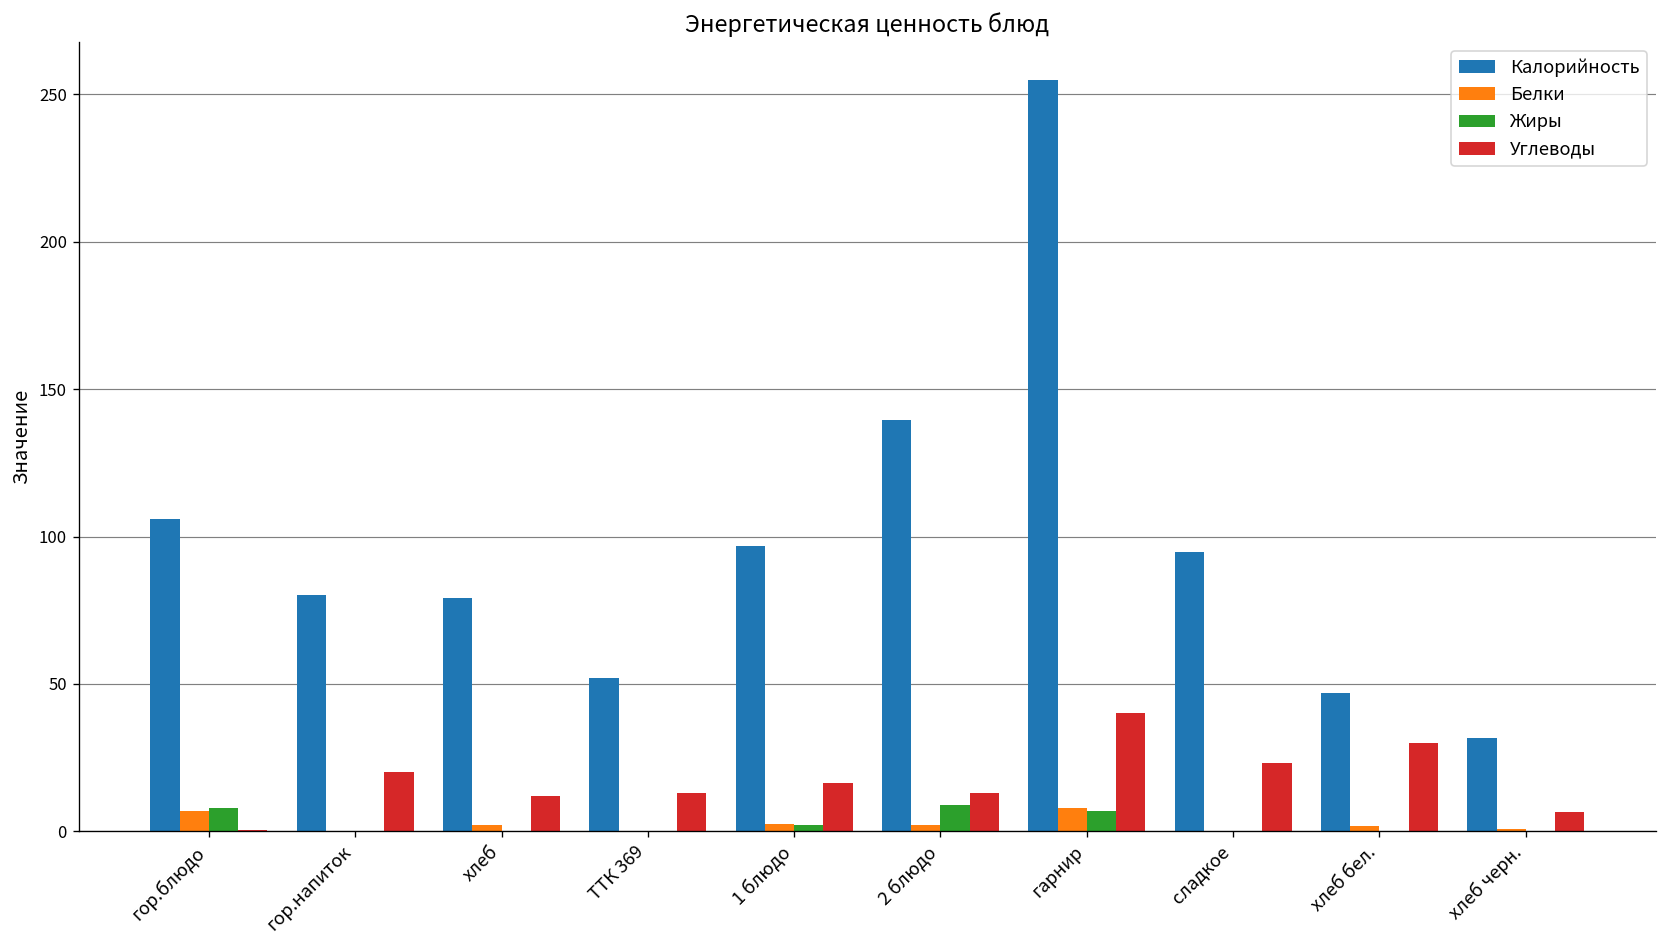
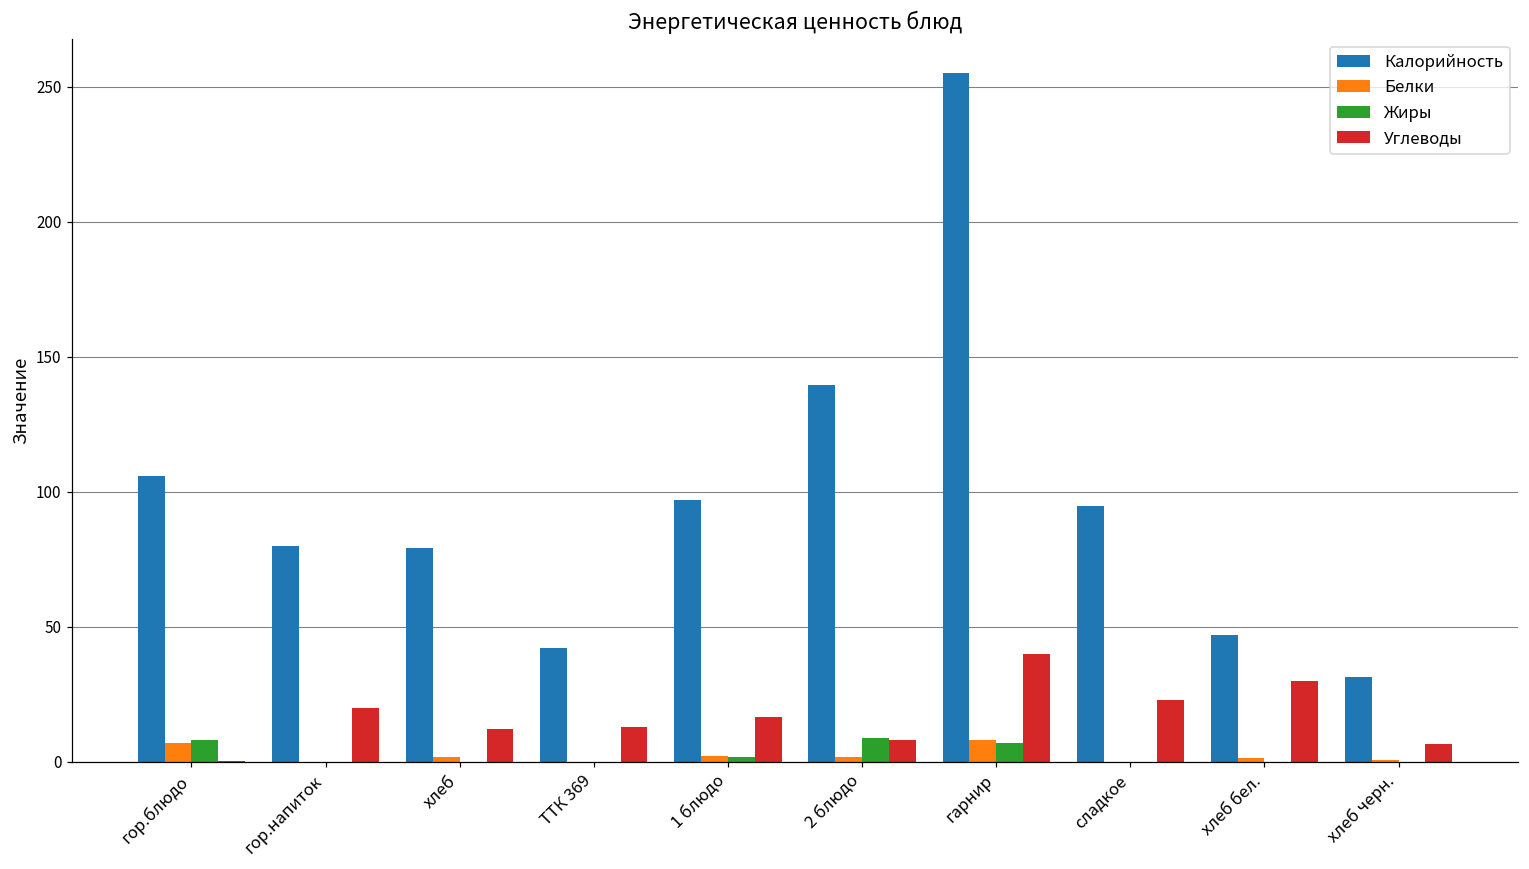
Калорийность, ТТК 369: 52 -> 42
Углеводы, 2 блюдо: 13 -> 8
